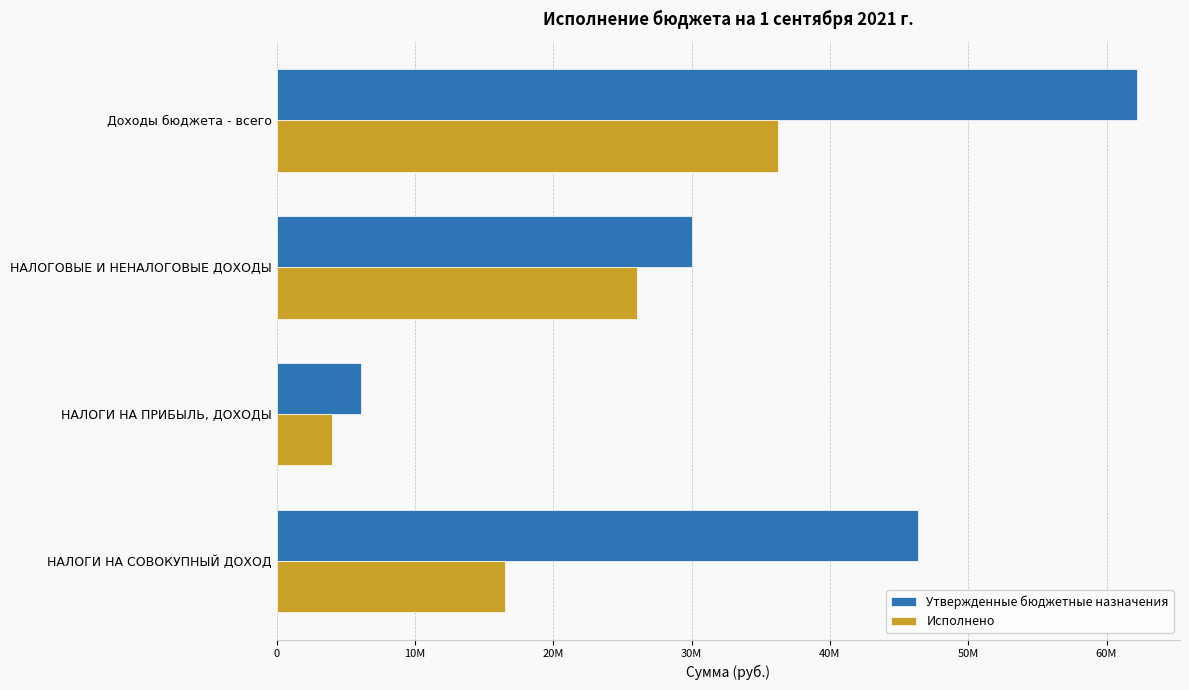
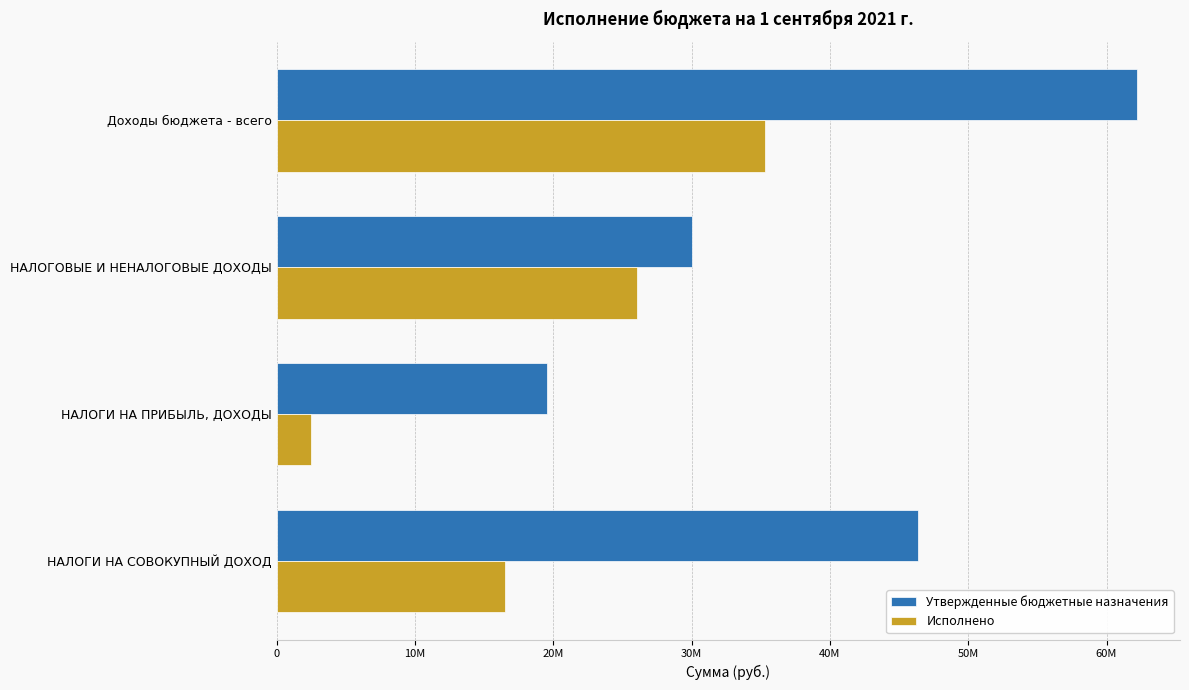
Исполнено, Доходы бюджета - всего: 36200000 -> 35300000
Утвержденные бюджетные назначения, НАЛОГИ НА ПРИБЫЛЬ, ДОХОДЫ: 6100000 -> 19600000
Исполнено, НАЛОГИ НА ПРИБЫЛЬ, ДОХОДЫ: 4000000 -> 2500000
